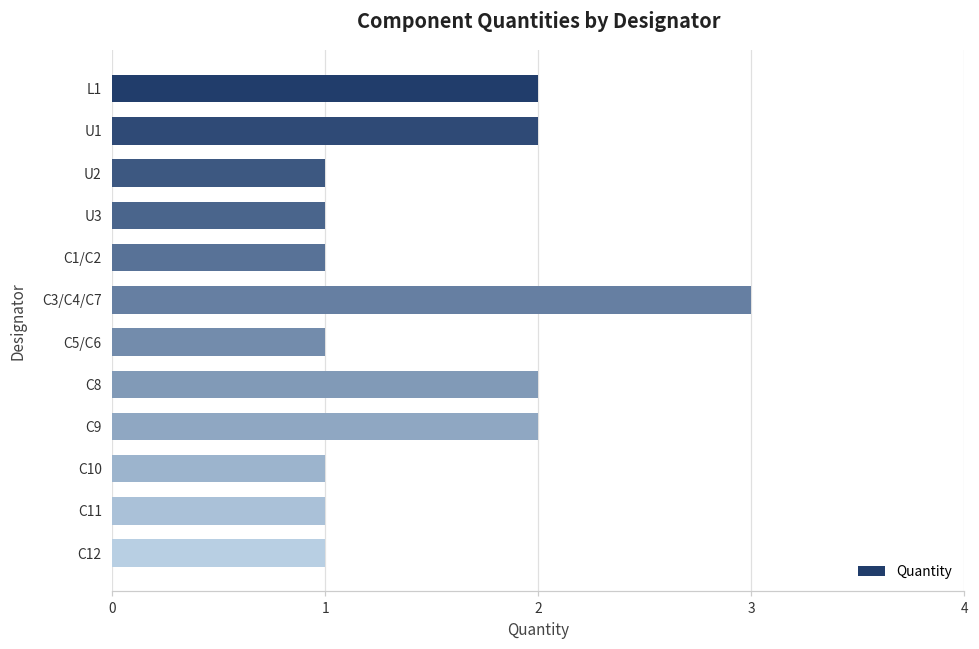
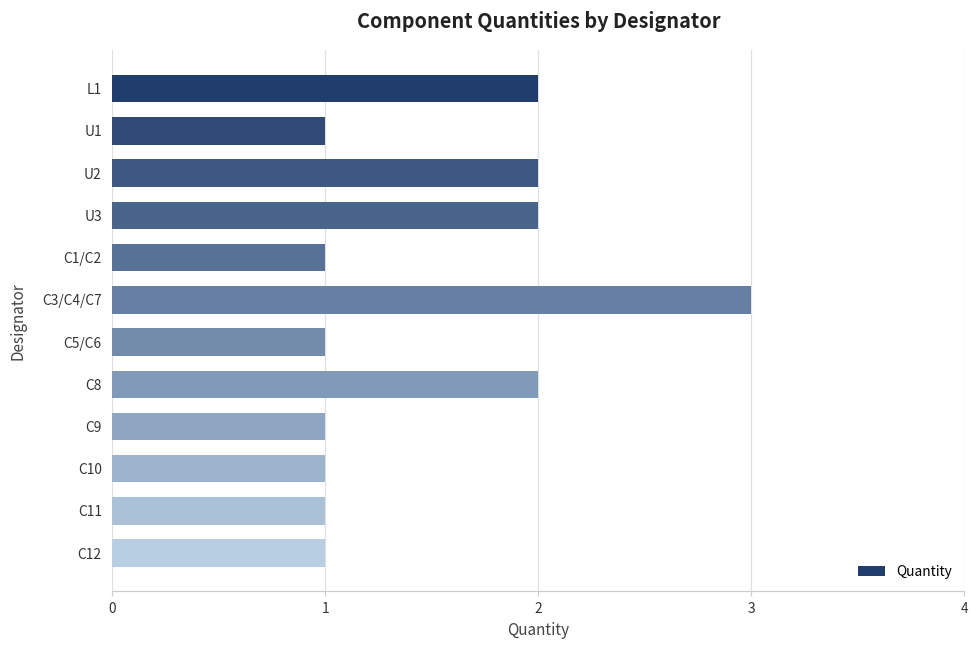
U1: 2 -> 1
U2: 1 -> 2
U3: 1 -> 2
C9: 2 -> 1
